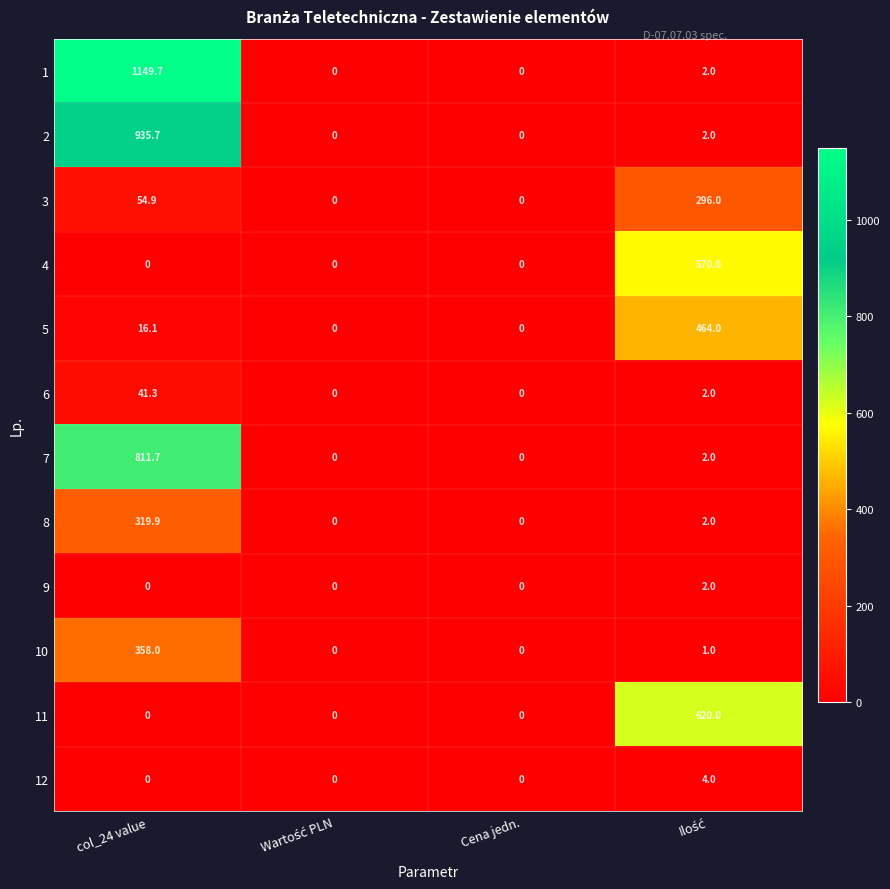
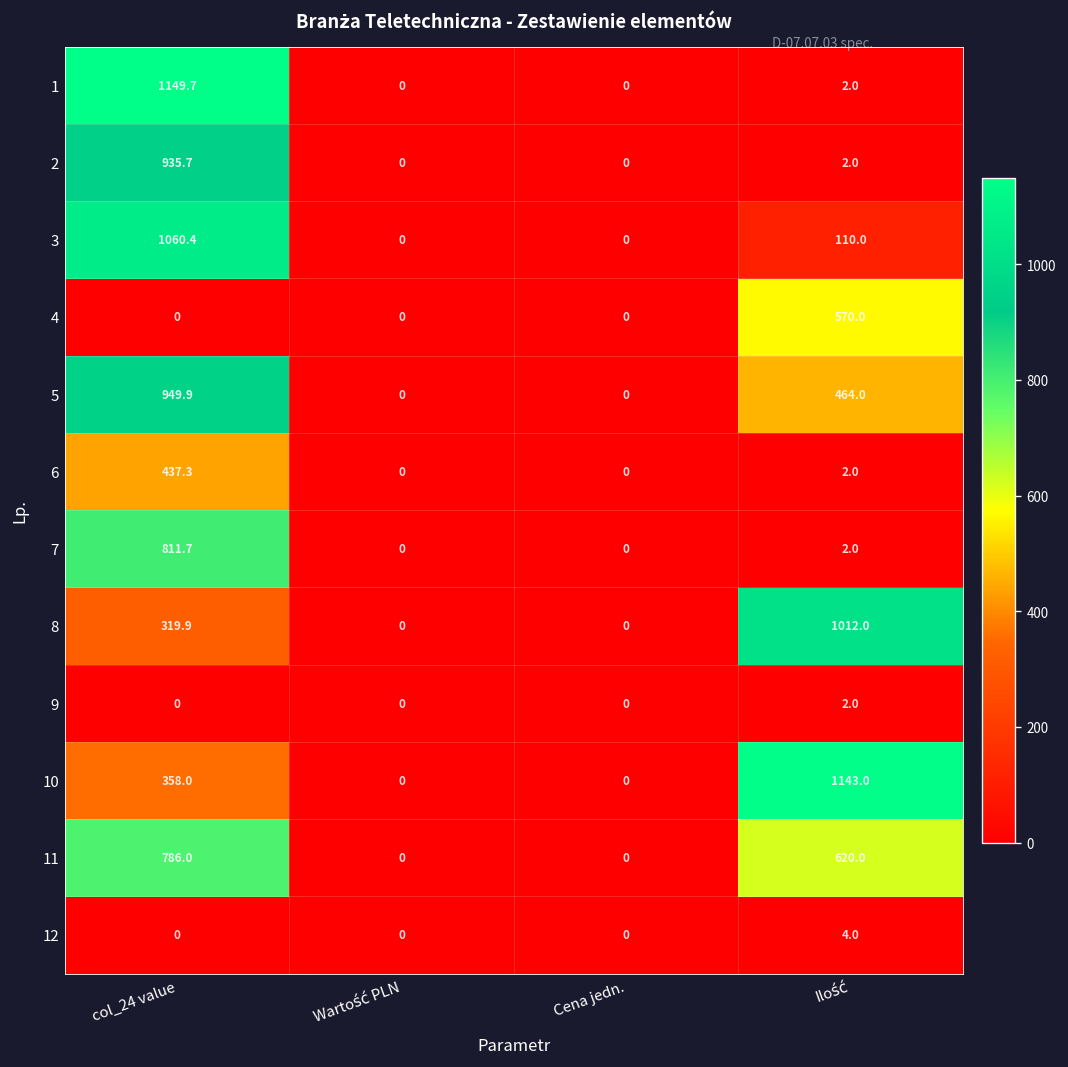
3, col_24 value: 54.9 -> 1060.4
3, Ilość: 296.0 -> 110.0
5, col_24 value: 16.1 -> 949.9
6, col_24 value: 41.3 -> 437.3
8, Ilość: 2.0 -> 1012.0
10, Ilość: 1.0 -> 1143.0
11, col_24 value: 0 -> 786.0
